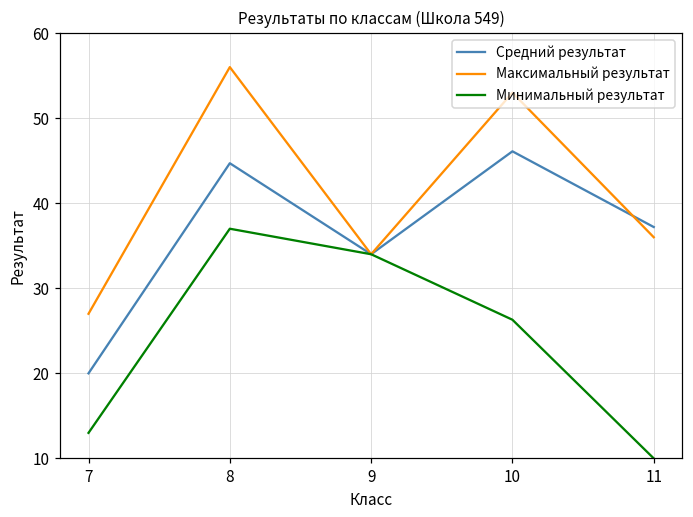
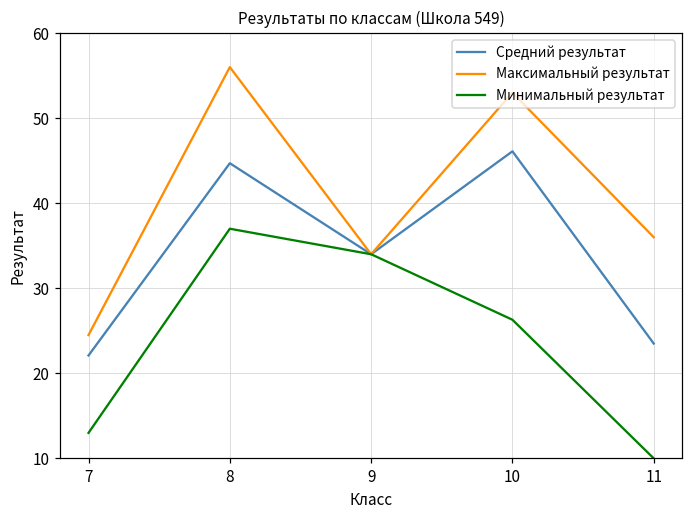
Средний результат, 7: 20 -> 22
Максимальный результат, 7: 27 -> 25
Средний результат, 11: 37 -> 24
